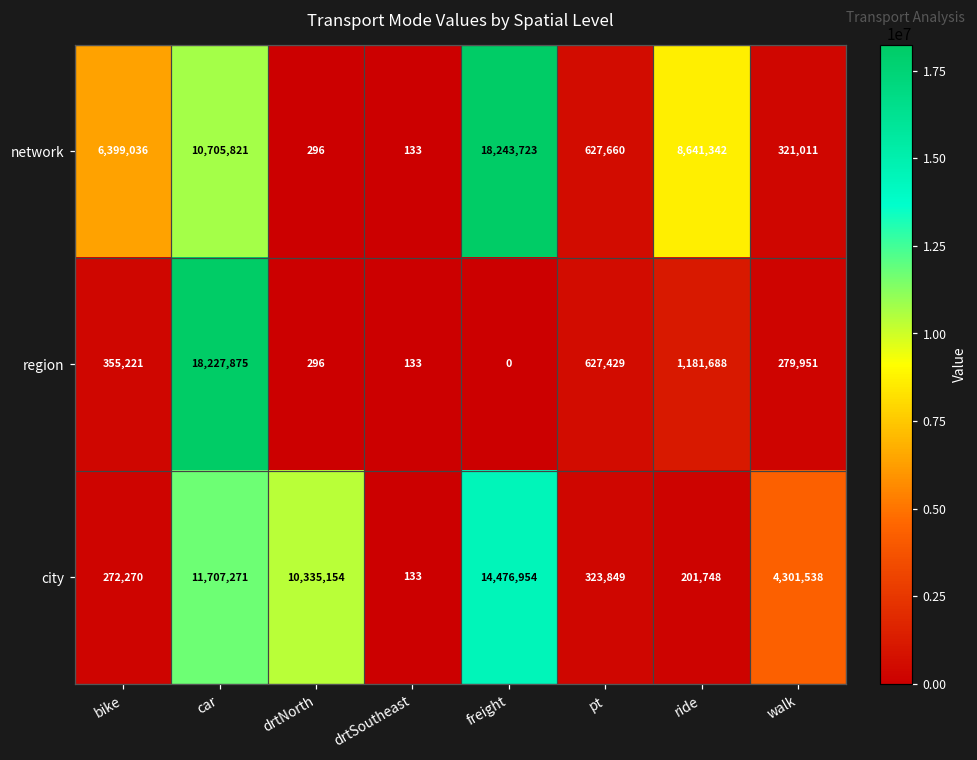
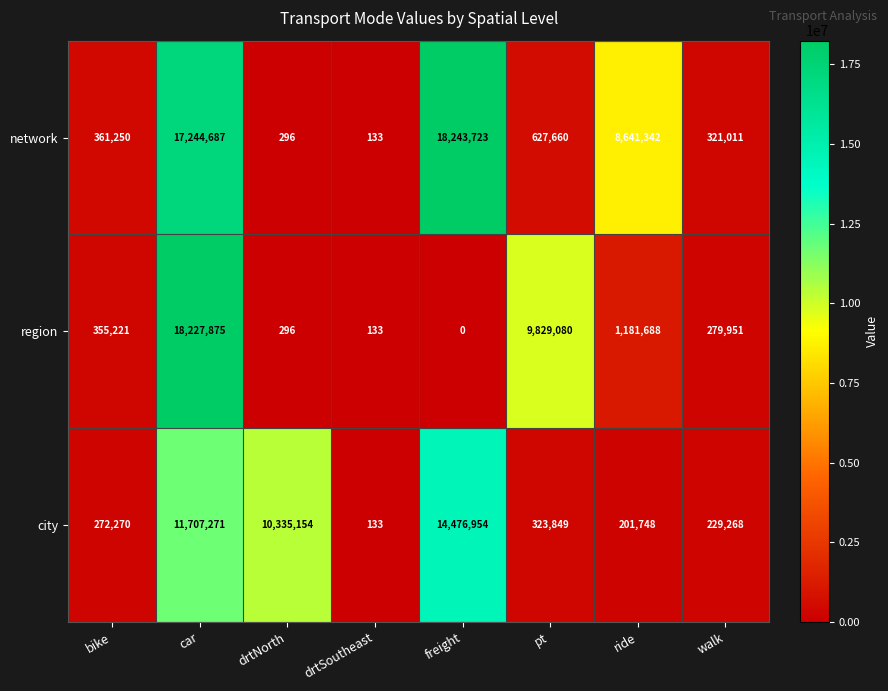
network, bike: 6,399,036 -> 361,250
network, car: 10,705,821 -> 17,244,687
region, pt: 627,429 -> 9,829,080
city, walk: 4,301,538 -> 229,268
